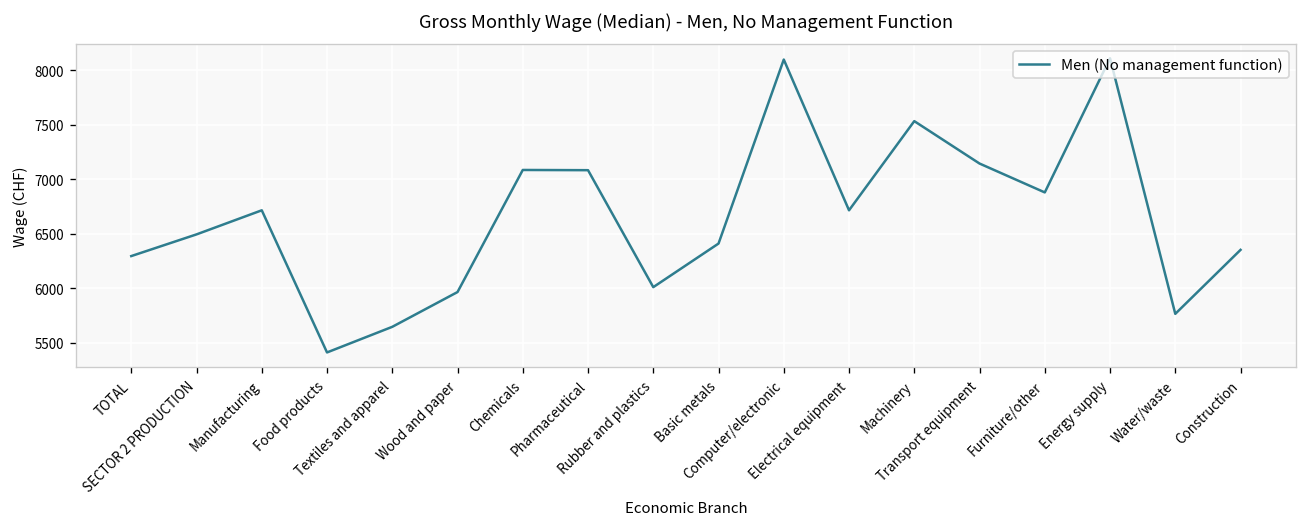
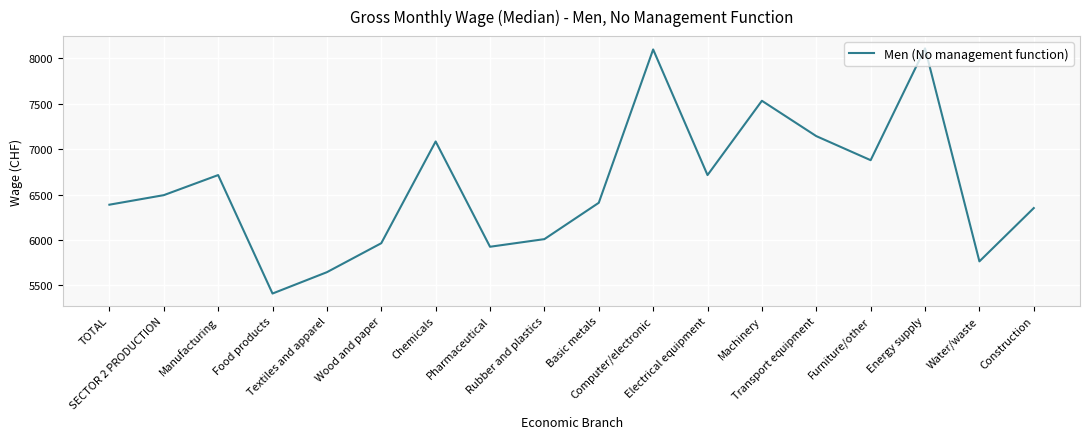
TOTAL: 6300 -> 6400
Pharmaceutical: 7100 -> 5900
